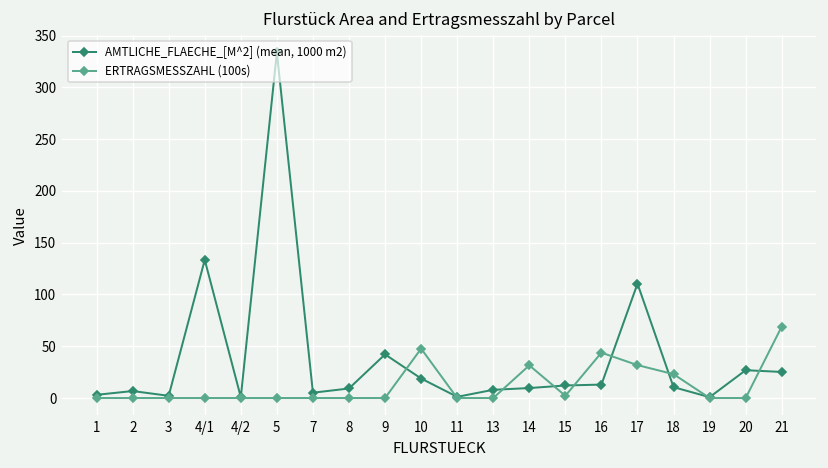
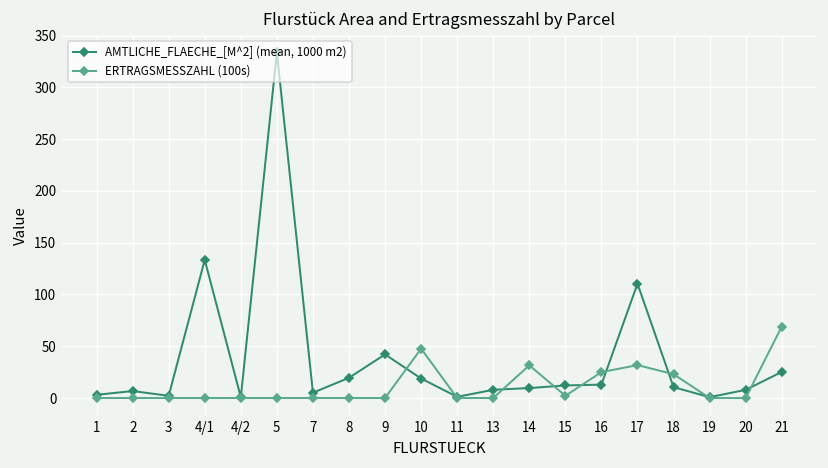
AMTLICHE_FLAECHE_[M^2] (mean, 1000 m2), 8: 10 -> 20
ERTRAGSMESSZAHL (100s), 16: 40 -> 30
AMTLICHE_FLAECHE_[M^2] (mean, 1000 m2), 20: 30 -> 10
